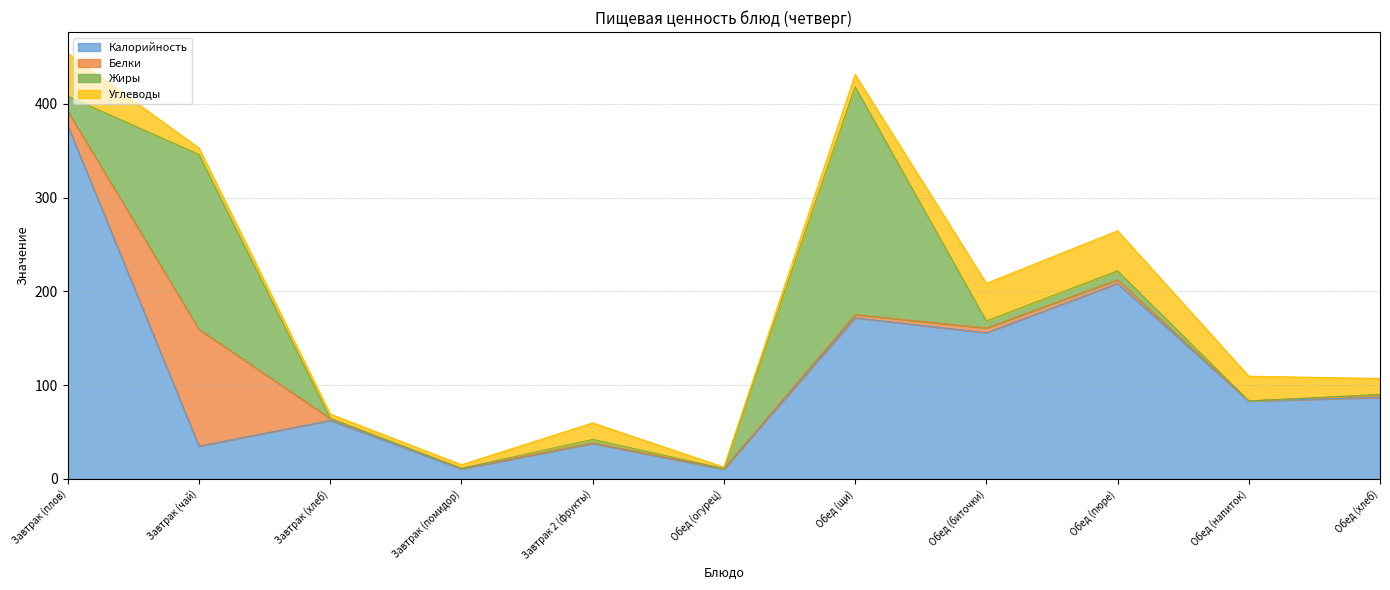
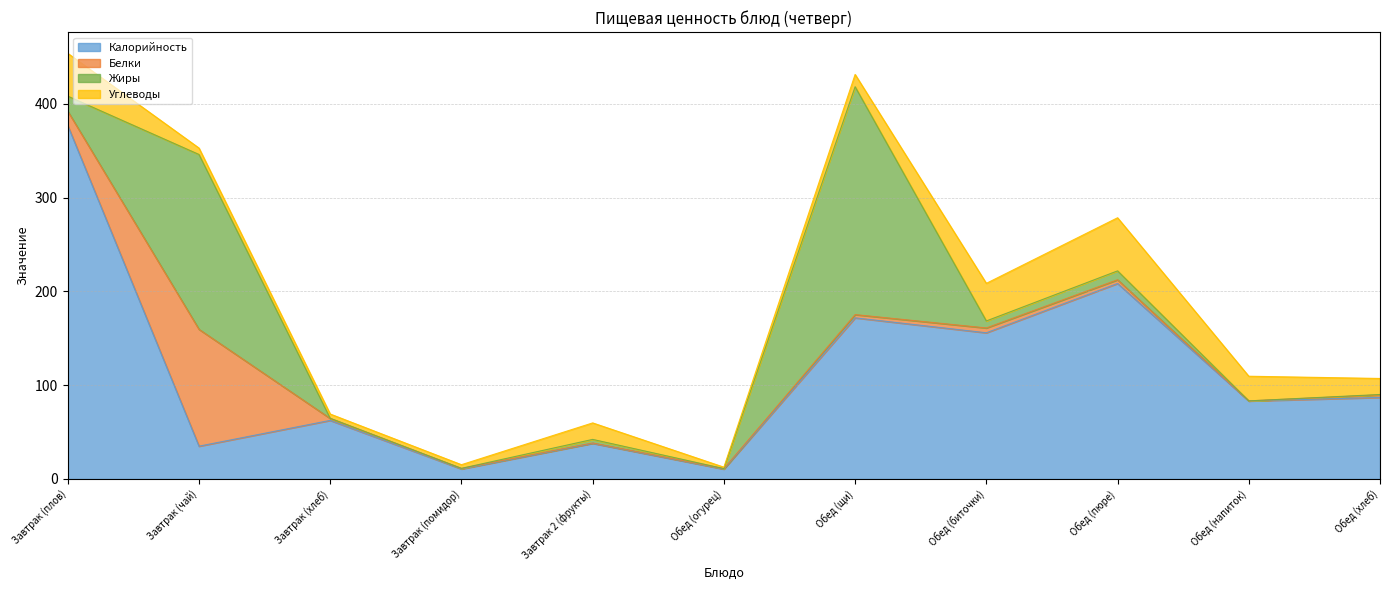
Углеводы, Обед (пюре): 40 -> 60
